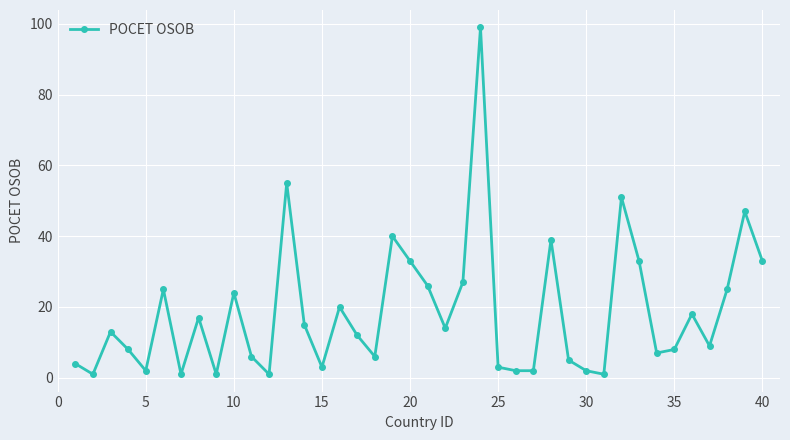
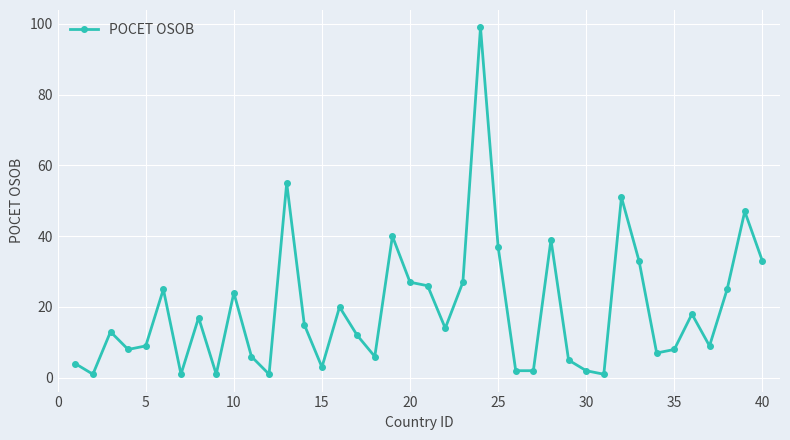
5: 2 -> 9
20: 33 -> 27
25: 3 -> 37
